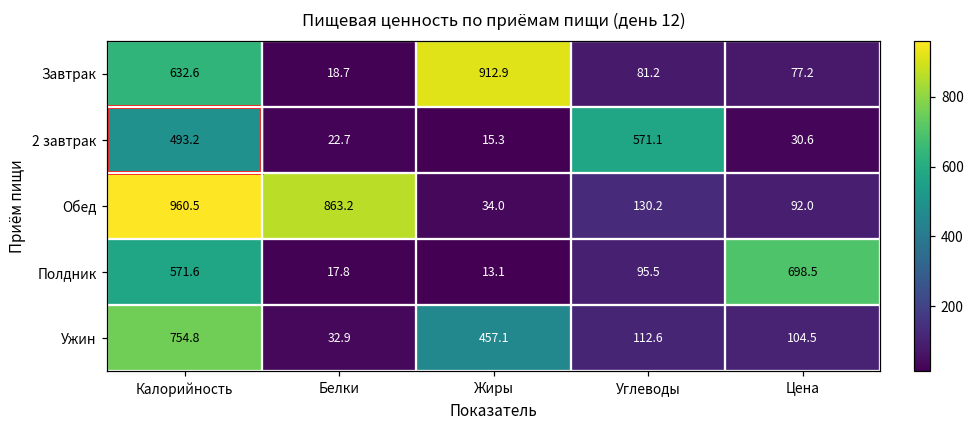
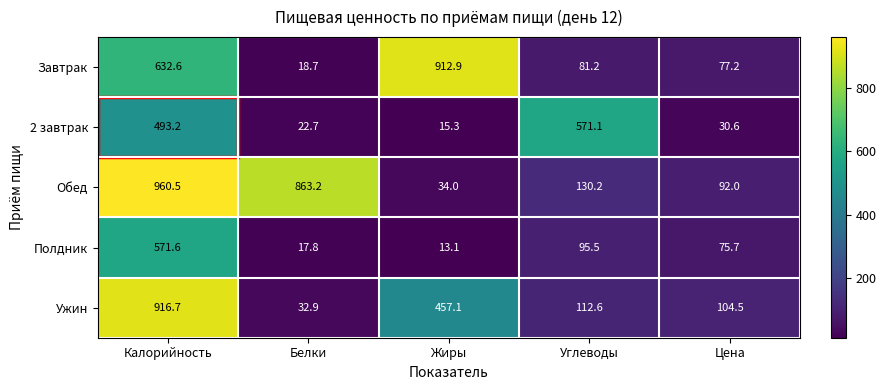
Полдник, Цена: 698.5 -> 75.7
Ужин, Калорийность: 754.8 -> 916.7
